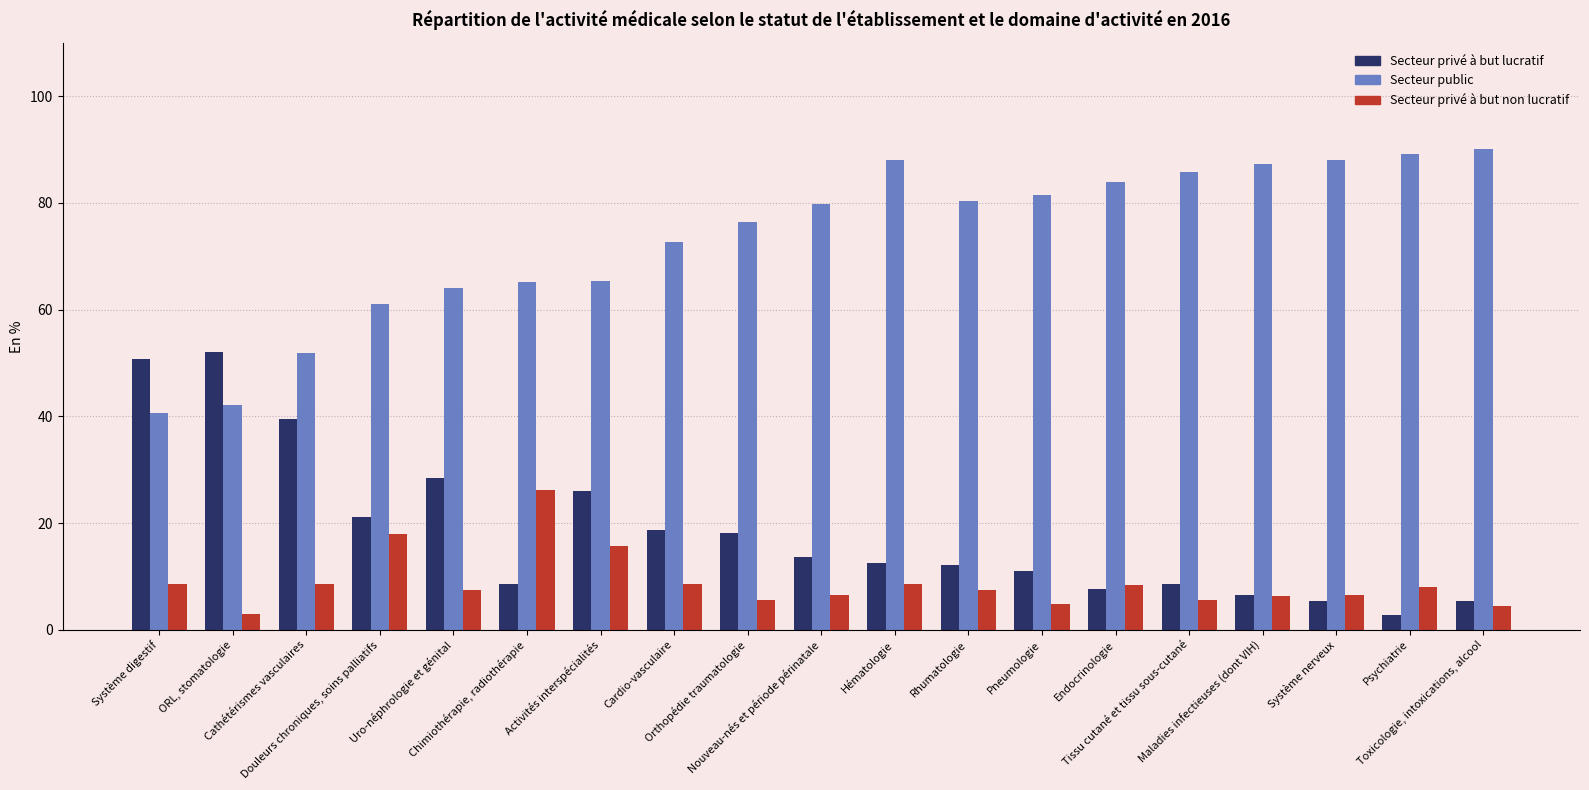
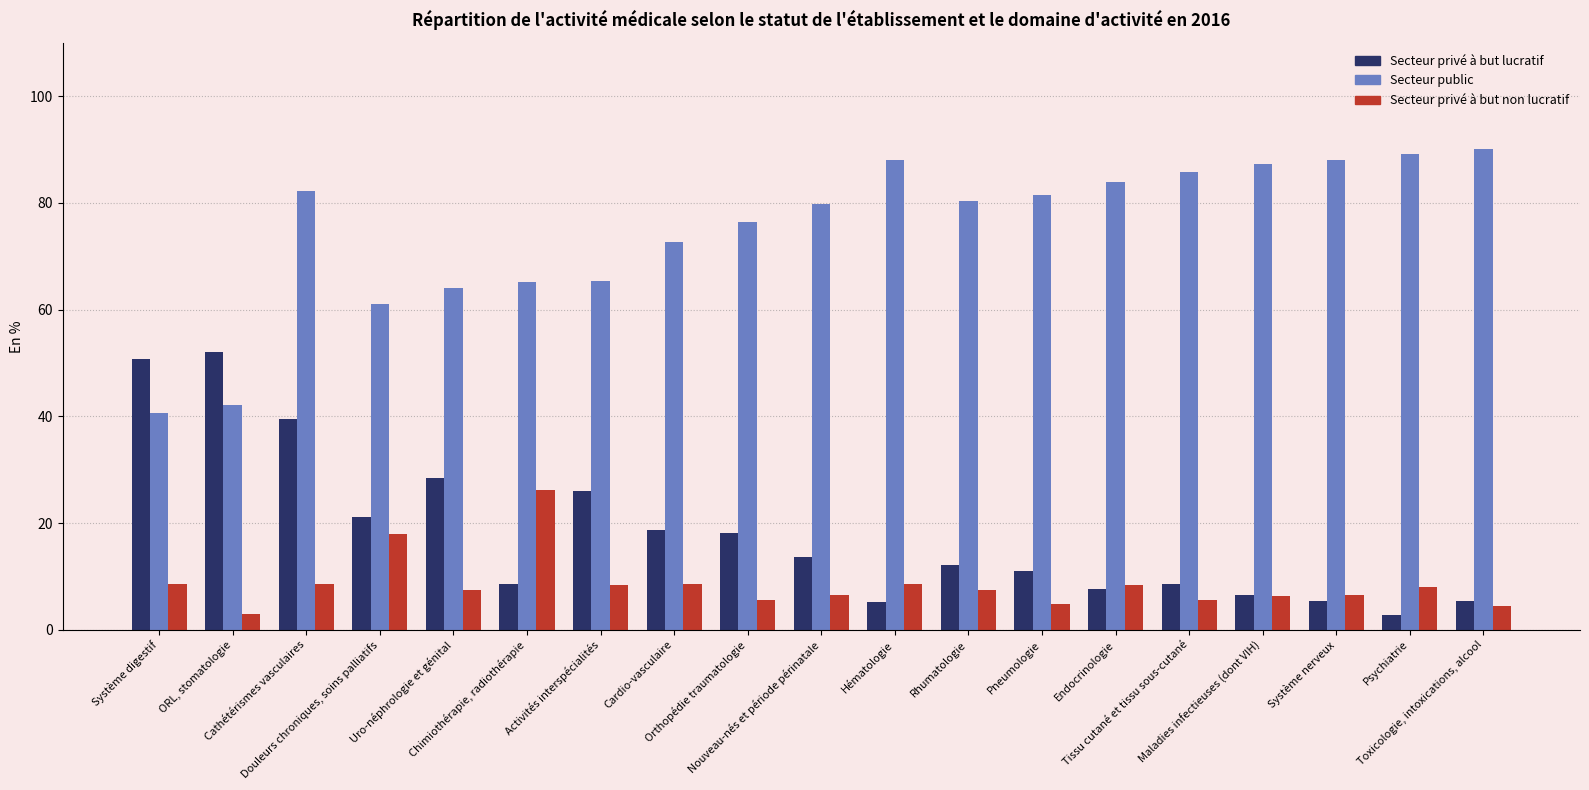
Secteur public, Cathétérismes vasculaires: 52 -> 82
Secteur privé à but non lucratif, Activités interspécialités: 16 -> 8
Secteur privé à but lucratif, Hématologie: 12 -> 5
